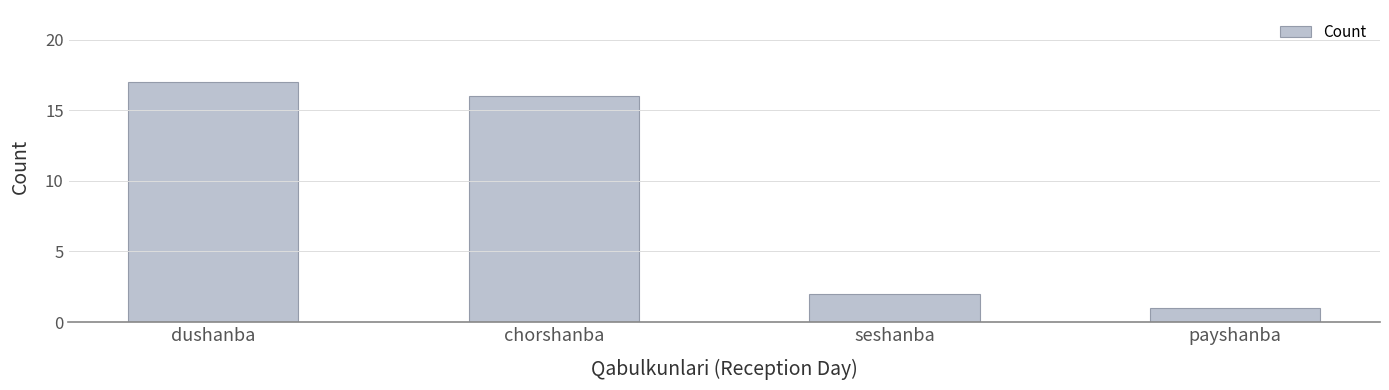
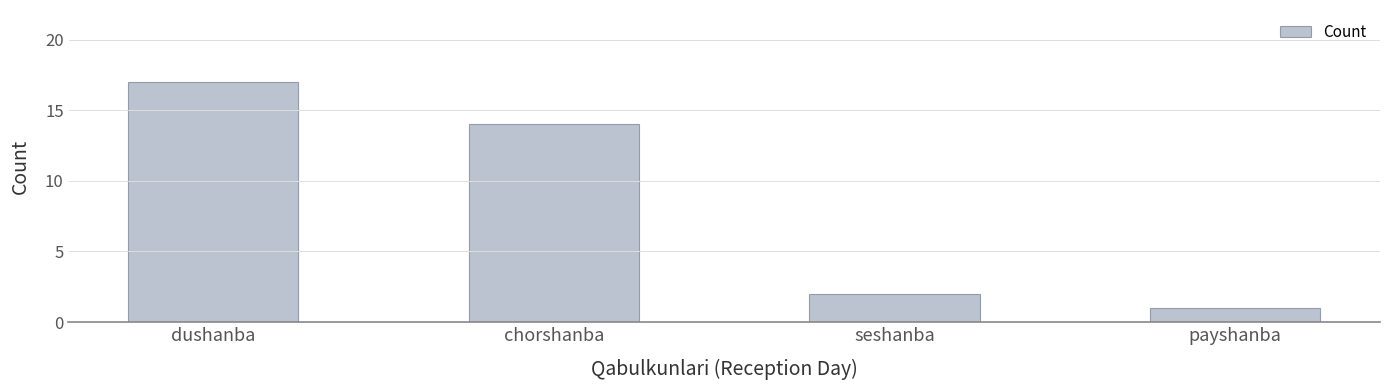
chorshanba: 16 -> 14
